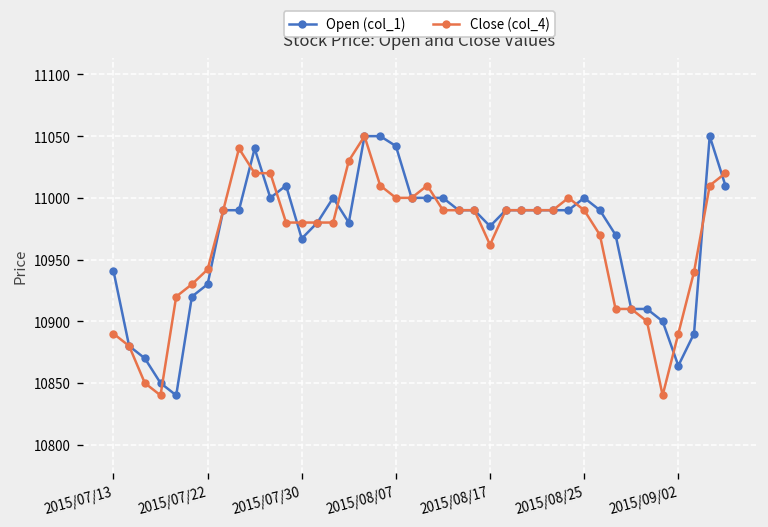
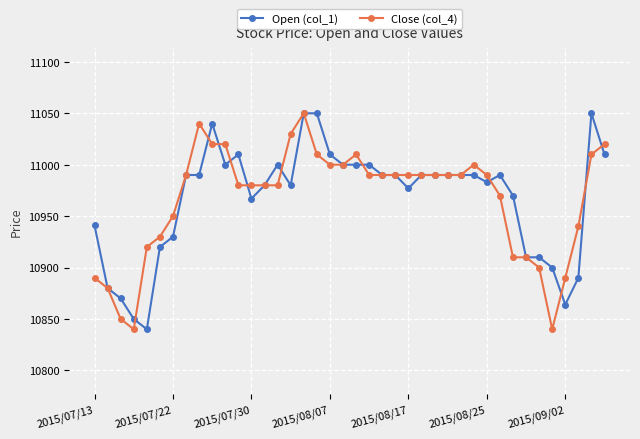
Close (col_4), 2015/07/22: 10942 -> 10950
Open (col_1), 2015/08/07: 11042 -> 11010
Close (col_4), 2015/08/17: 10962 -> 10990
Open (col_1), 2015/08/25: 11000 -> 10983
